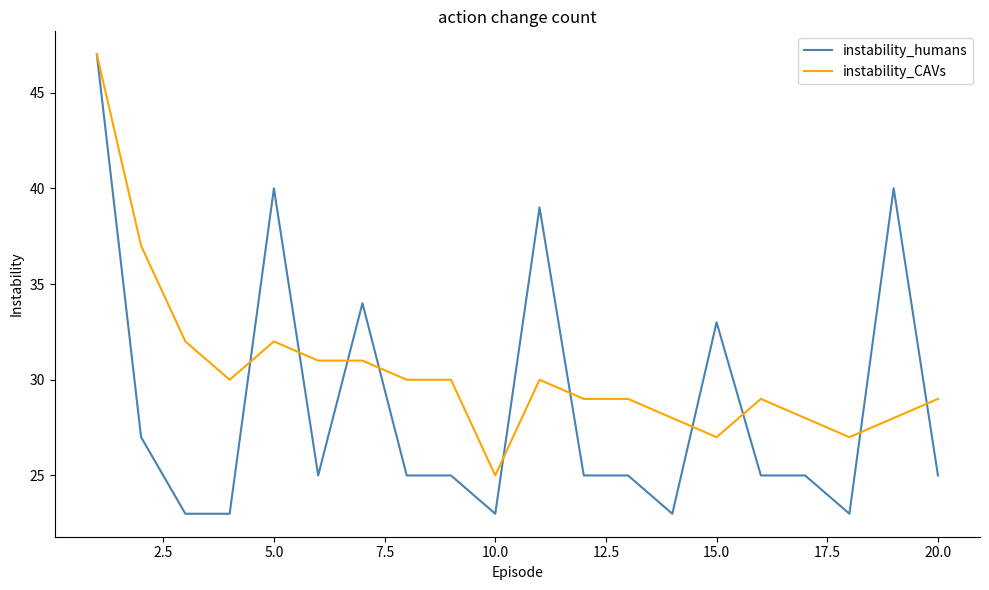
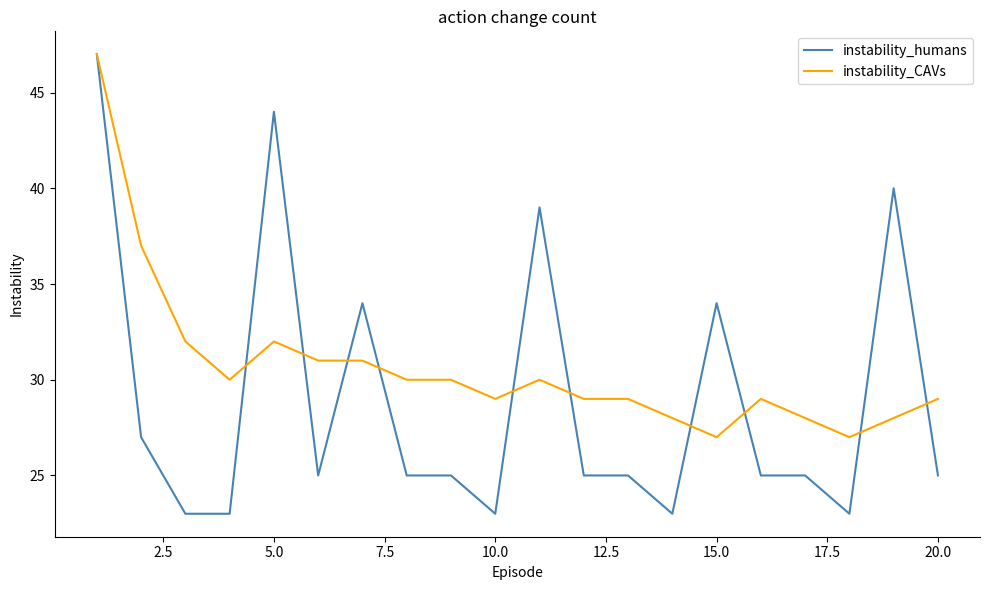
instability_humans, 5.0: 40 -> 44
instability_CAVs, 10.0: 25 -> 29
instability_humans, 15.0: 33 -> 34
